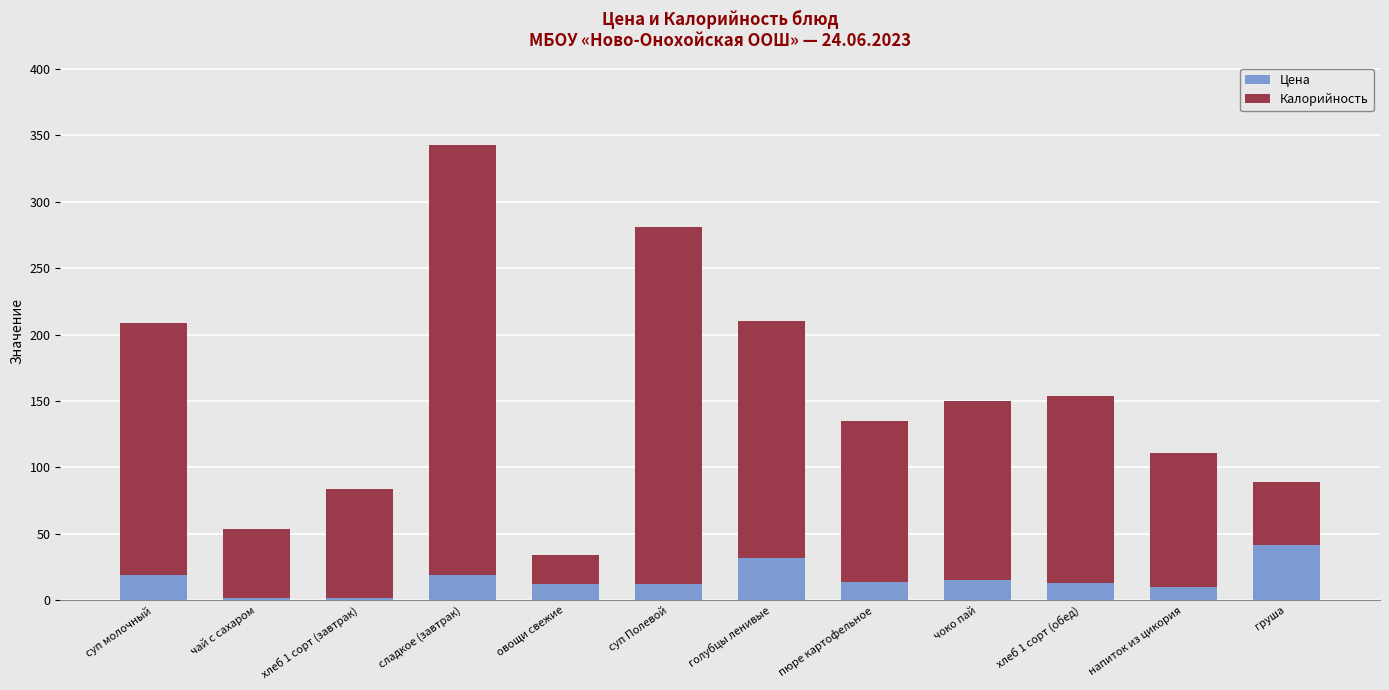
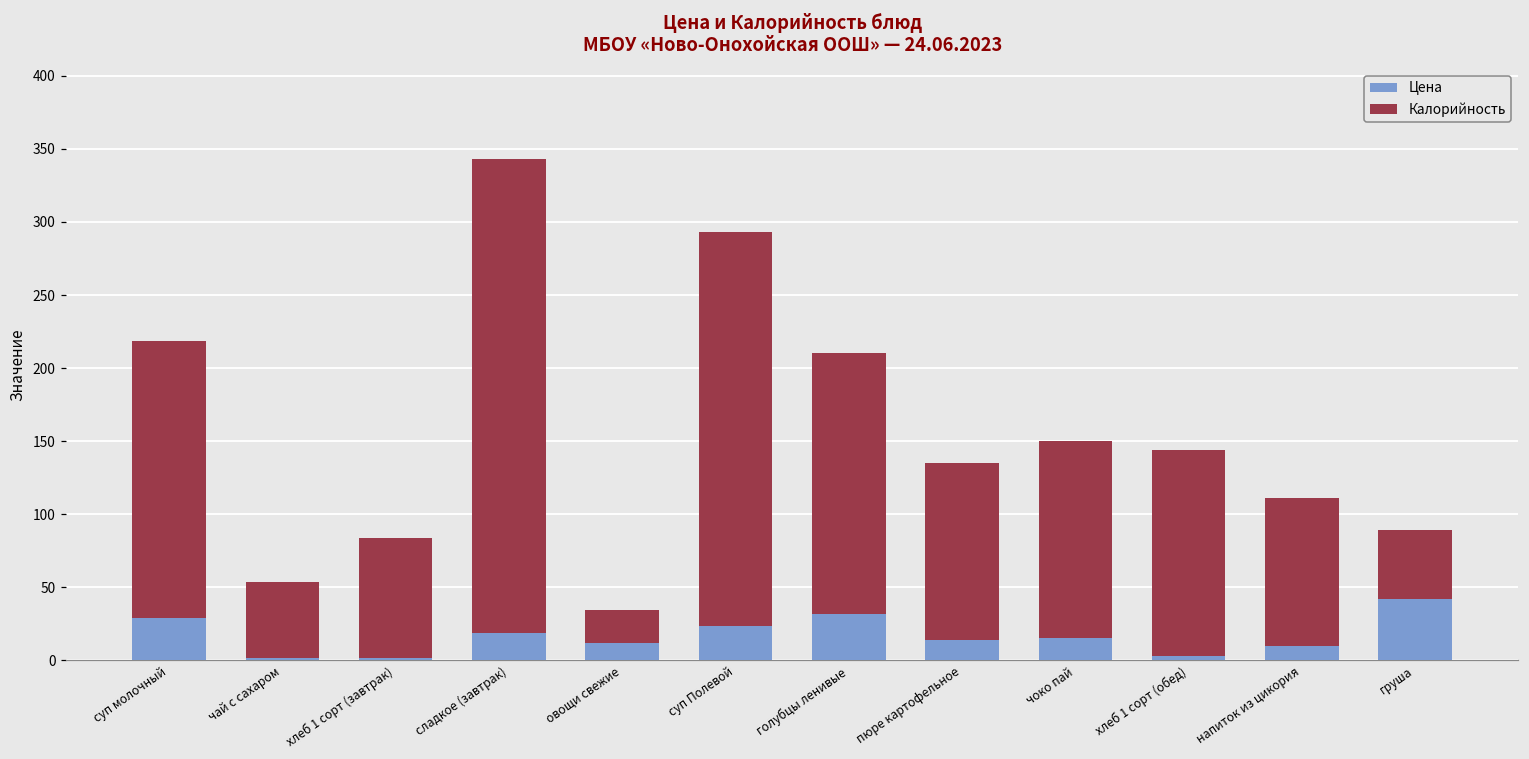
Цена, суп молочный: 19 -> 29
Цена, суп Полевой: 12 -> 24
Цена, хлеб 1 сорт (обед): 13 -> 3
